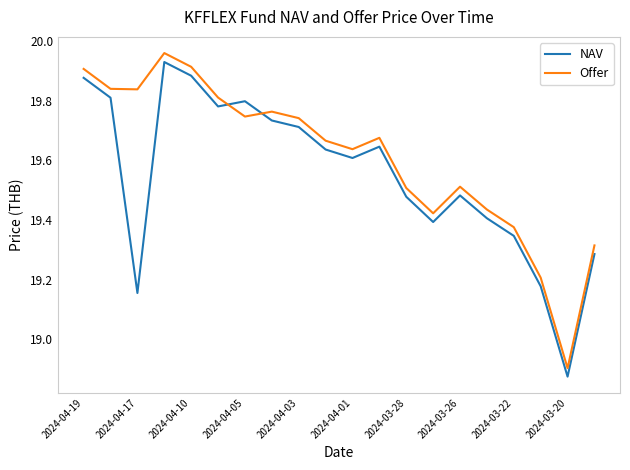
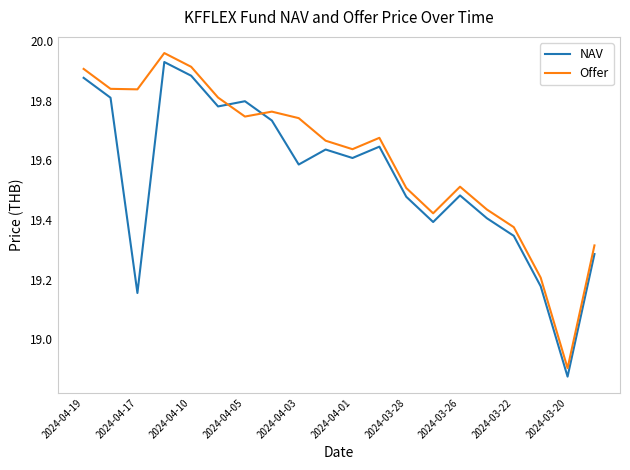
NAV, 2024-04-03: 19.71 -> 19.59
